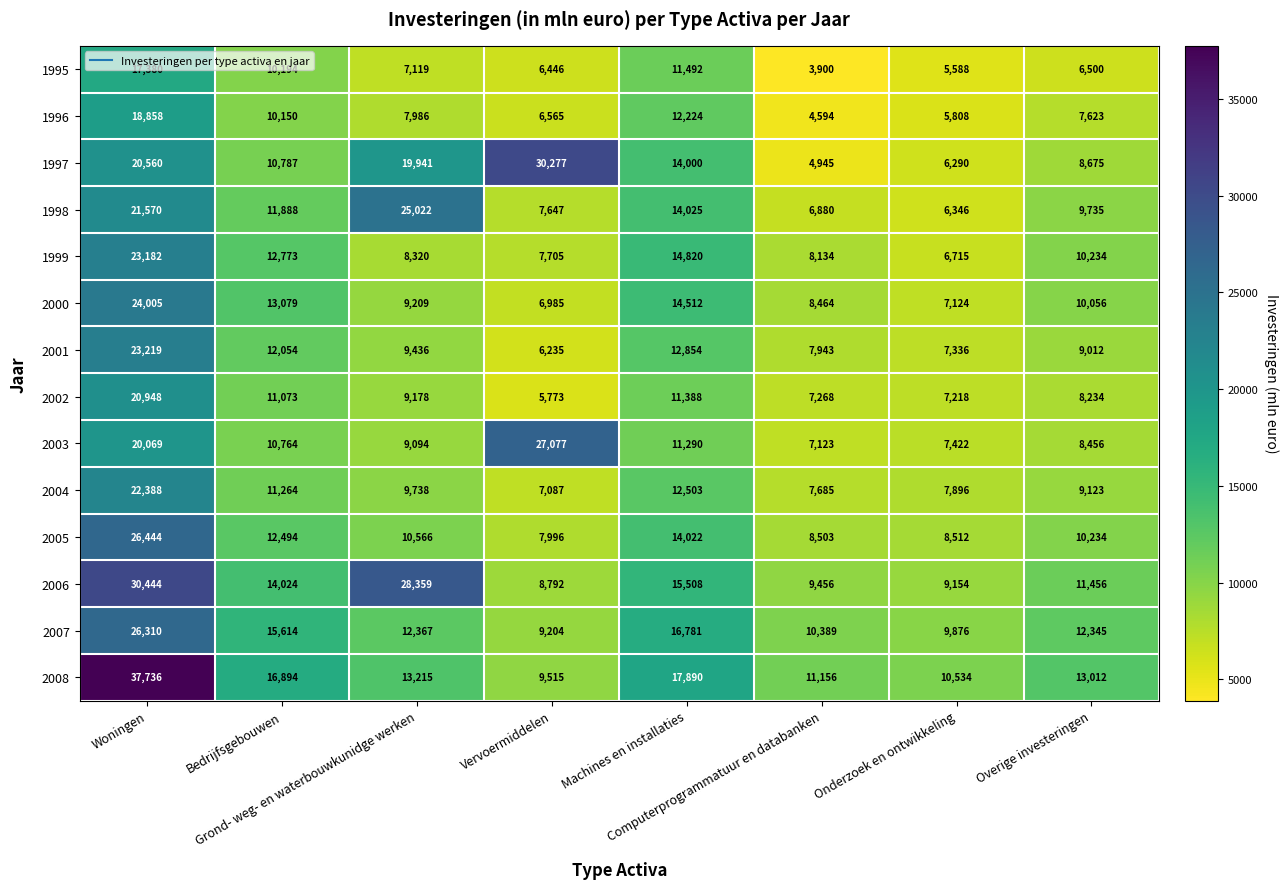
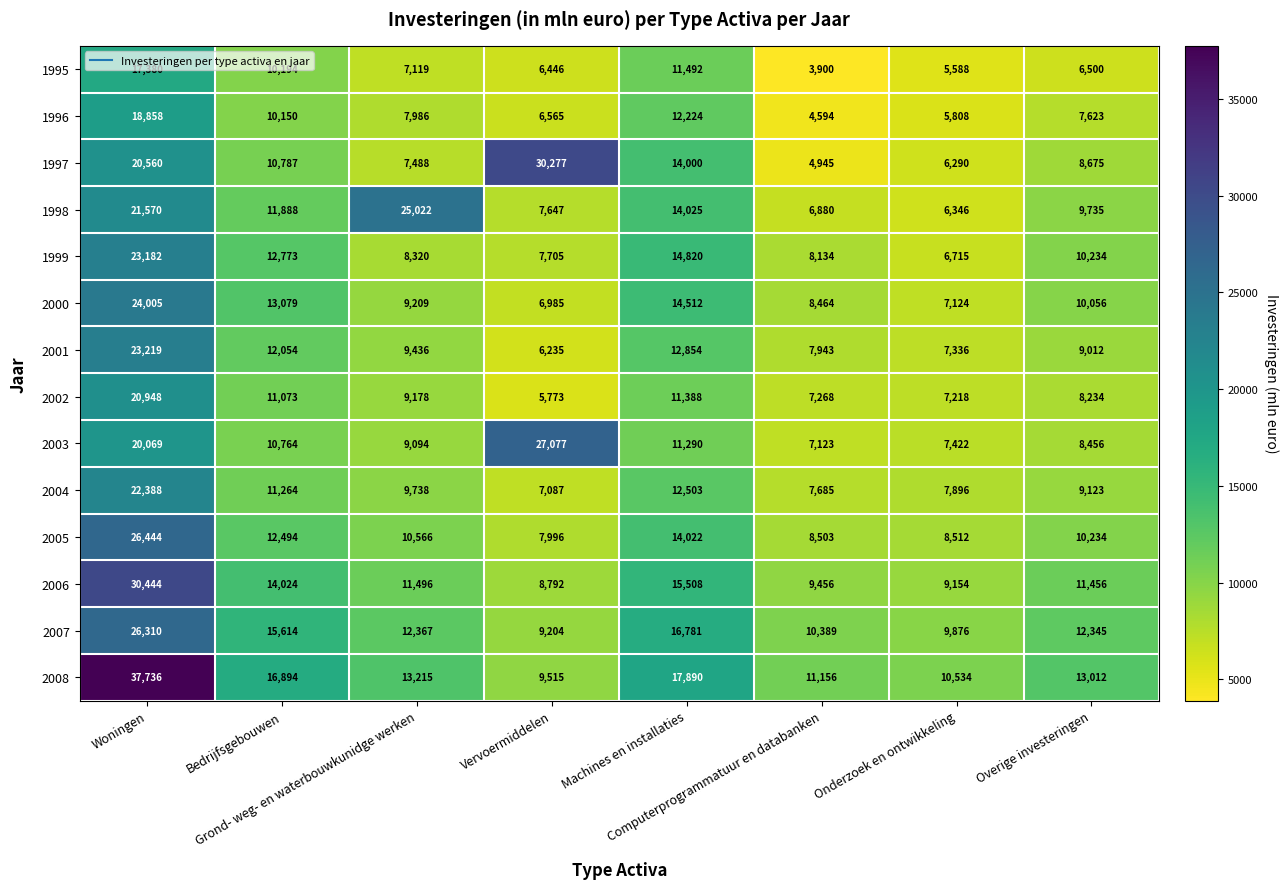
1997, Grond- weg- en waterbouwkunidge werken: 19,941 -> 7,488
2006, Grond- weg- en waterbouwkunidge werken: 28,359 -> 11,496
